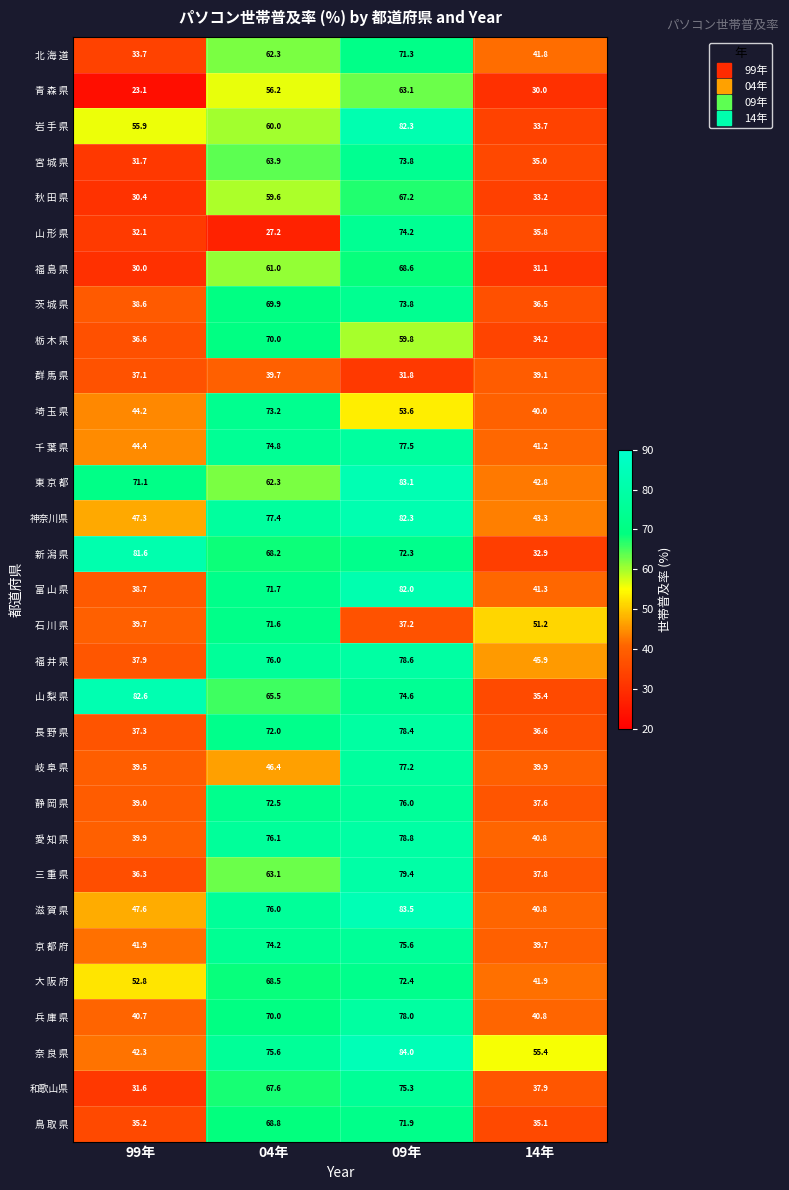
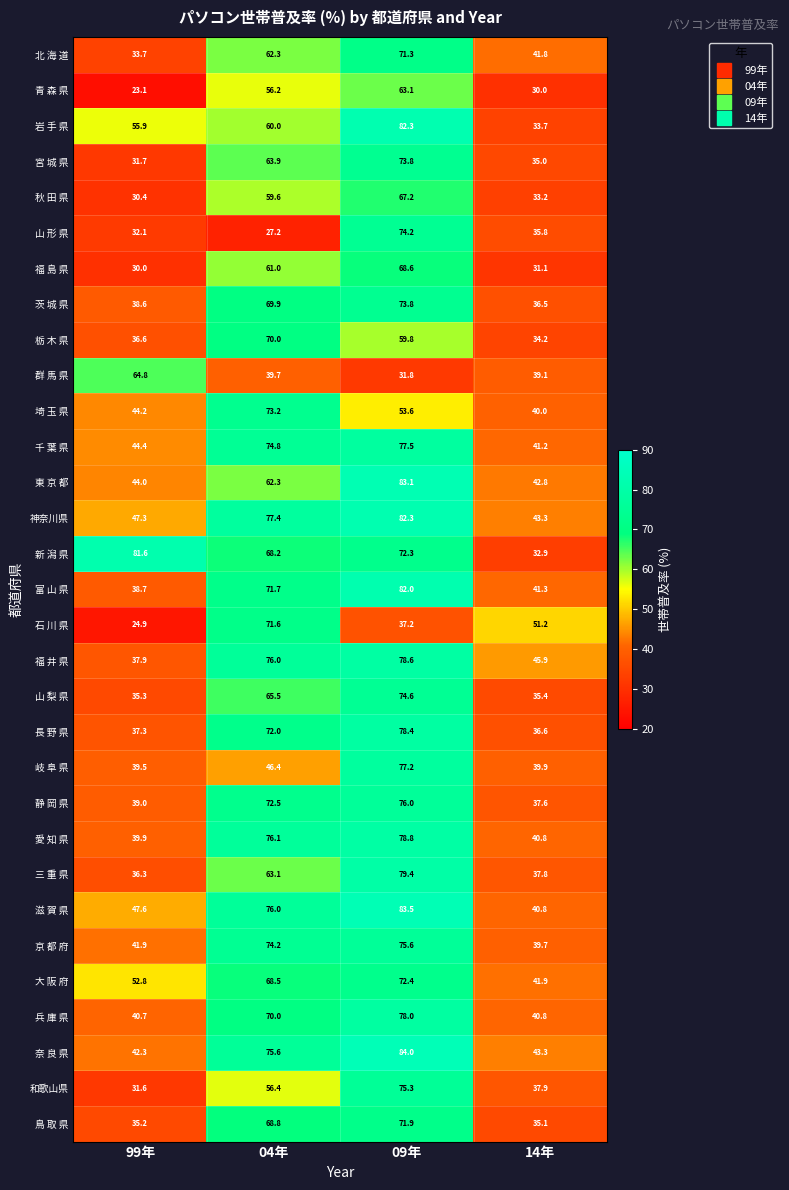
群 馬 県, 99年: 37.1 -> 64.8
東 京 都, 99年: 71.1 -> 44.0
石 川 県, 99年: 39.7 -> 24.9
山 梨 県, 99年: 82.6 -> 35.3
奈 良 県, 14年: 55.4 -> 43.3
和歌山県, 04年: 67.6 -> 56.4
